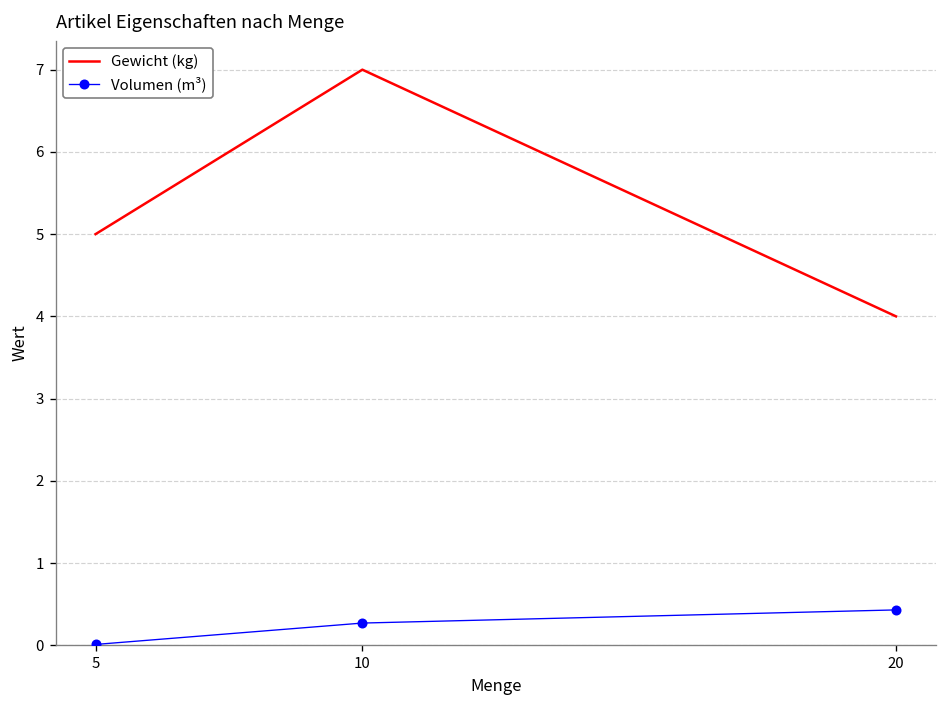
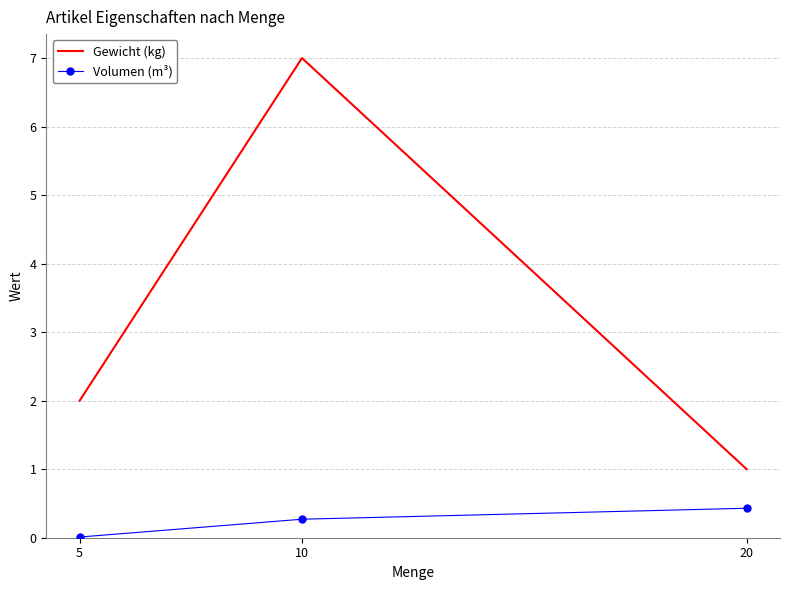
Gewicht (kg), 5: 5 -> 2
Gewicht (kg), 20: 4 -> 1
